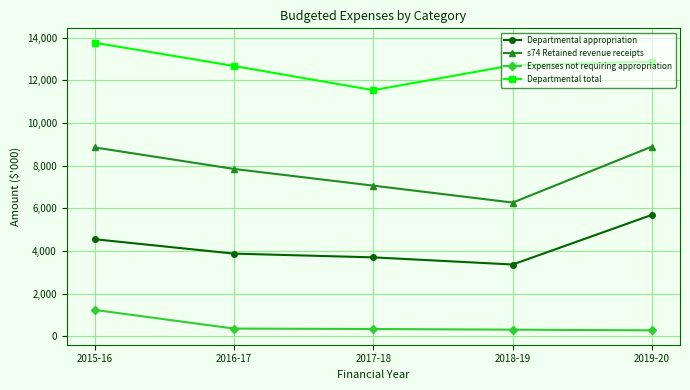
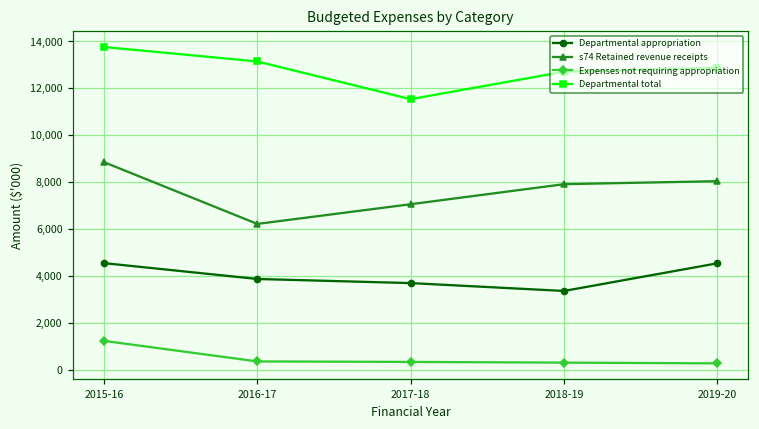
s74 Retained revenue receipts, 2016-17: 7,900 -> 6,200
Departmental total, 2016-17: 12,700 -> 13,100
s74 Retained revenue receipts, 2018-19: 6,300 -> 7,900
Departmental appropriation, 2019-20: 5,700 -> 4,500
s74 Retained revenue receipts, 2019-20: 8,900 -> 8,000
